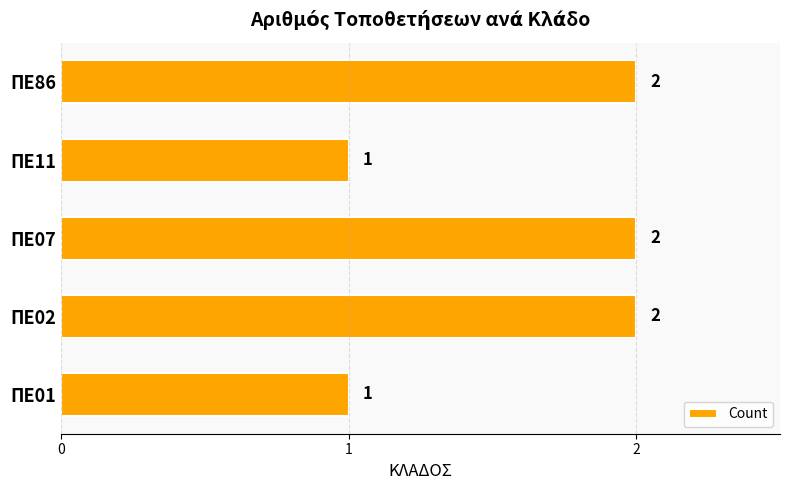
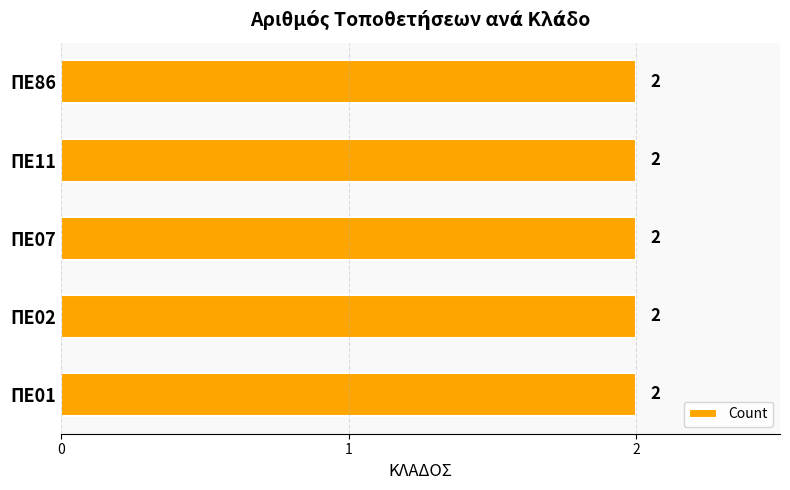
ΠΕ11: 1 -> 2
ΠΕ01: 1 -> 2
